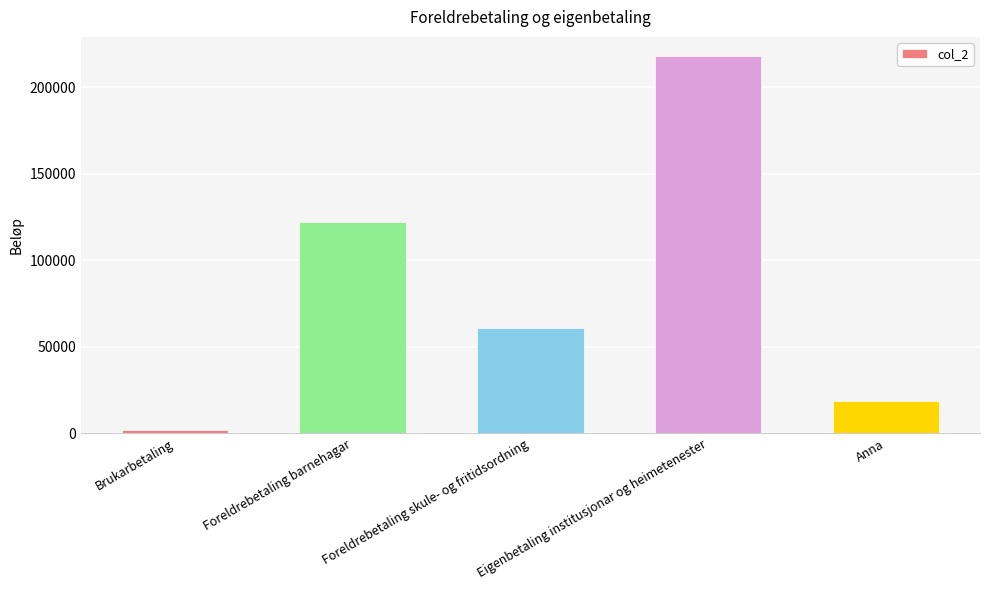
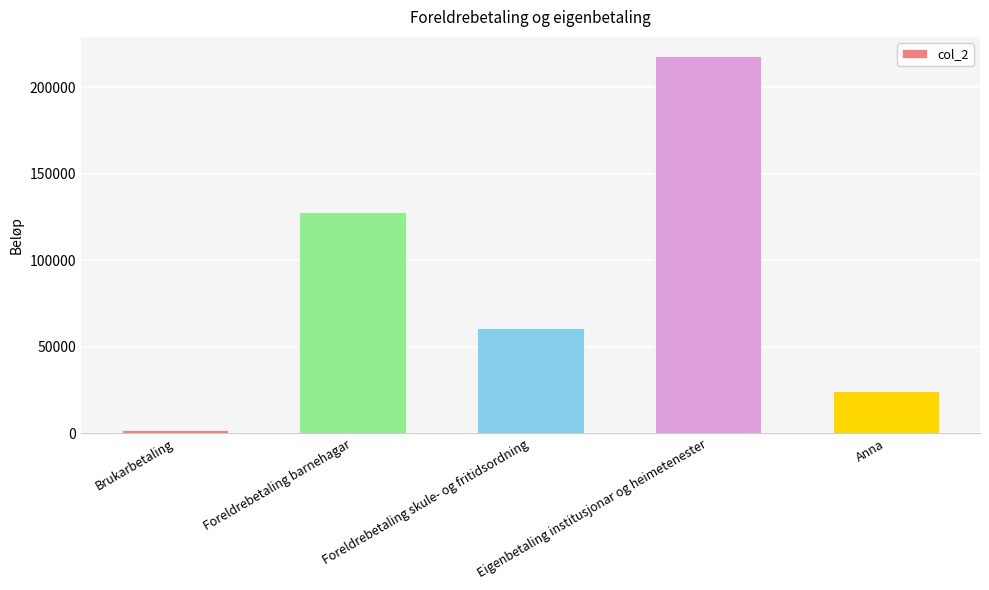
Foreldrebetaling barnehagar: 122000 -> 128000
Anna: 19000 -> 24000
